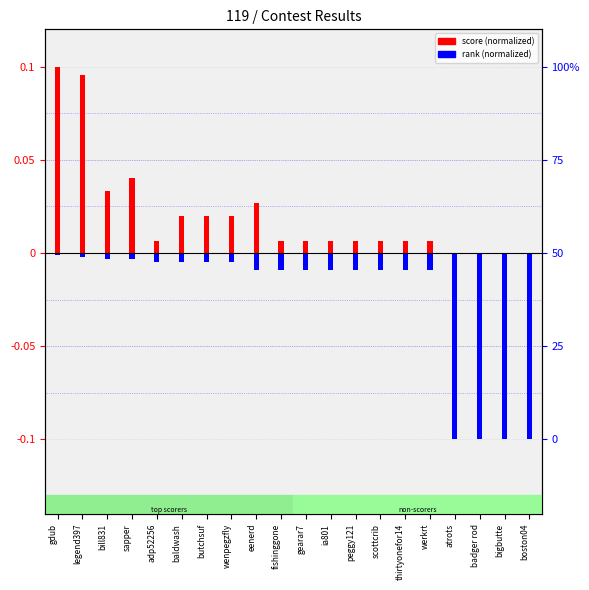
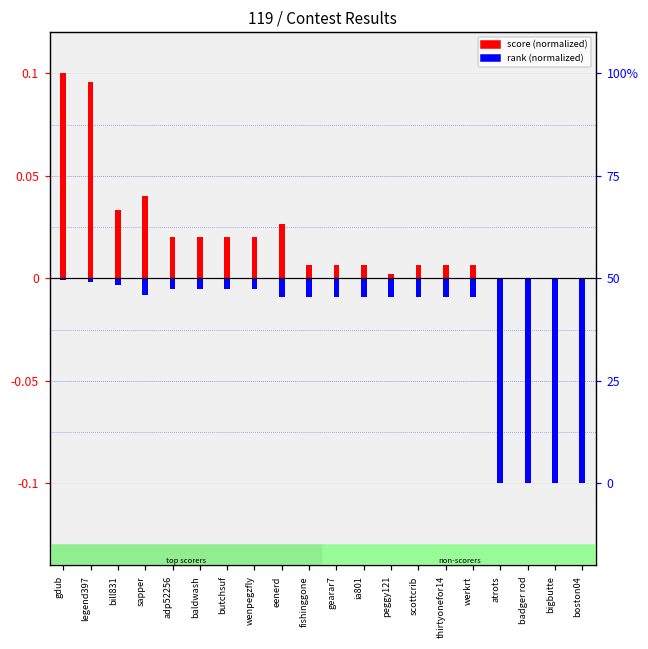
rank (normalized), sapper: -0.003 -> -0.008
score (normalized), adp52256: 0.007 -> 0.020
score (normalized), peggy121: 0.007 -> 0.002
